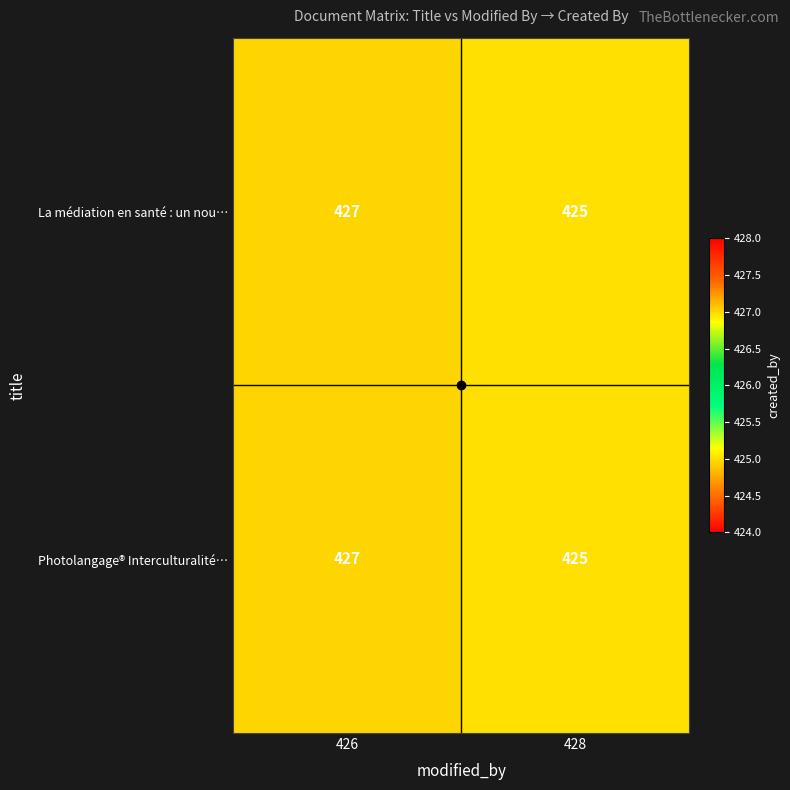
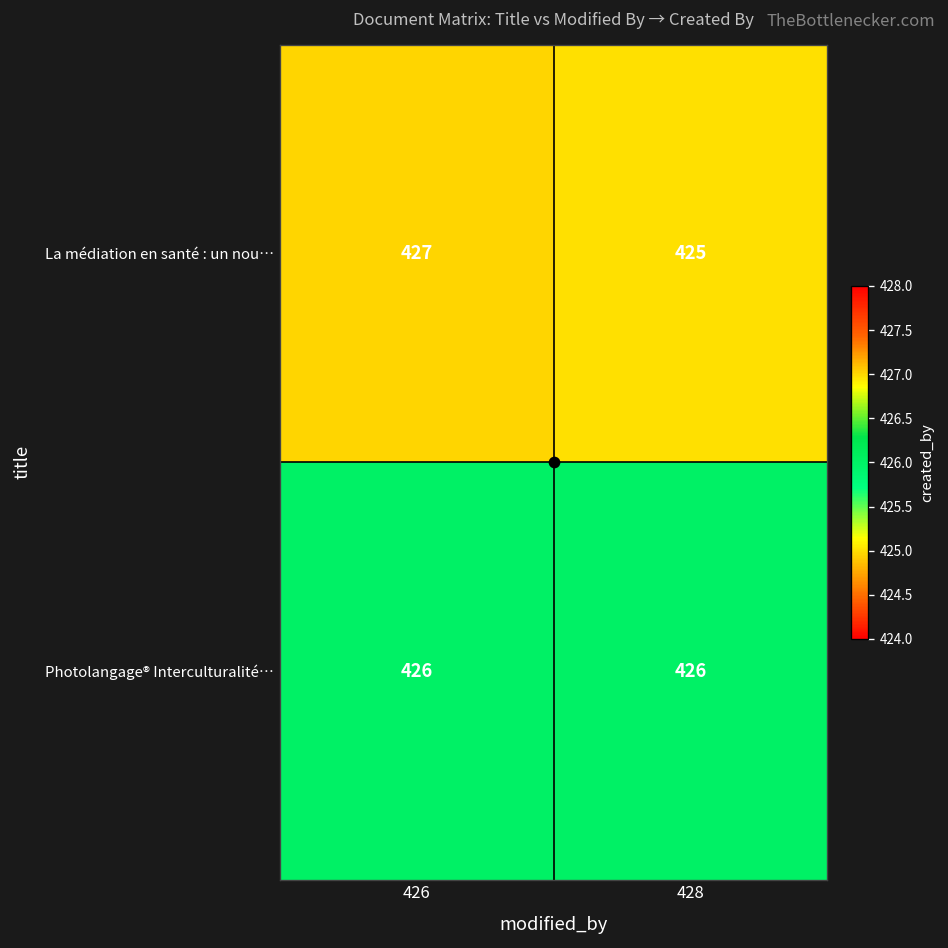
Photolangage® Interculturalité…, 426: 427 -> 426
Photolangage® Interculturalité…, 428: 425 -> 426
